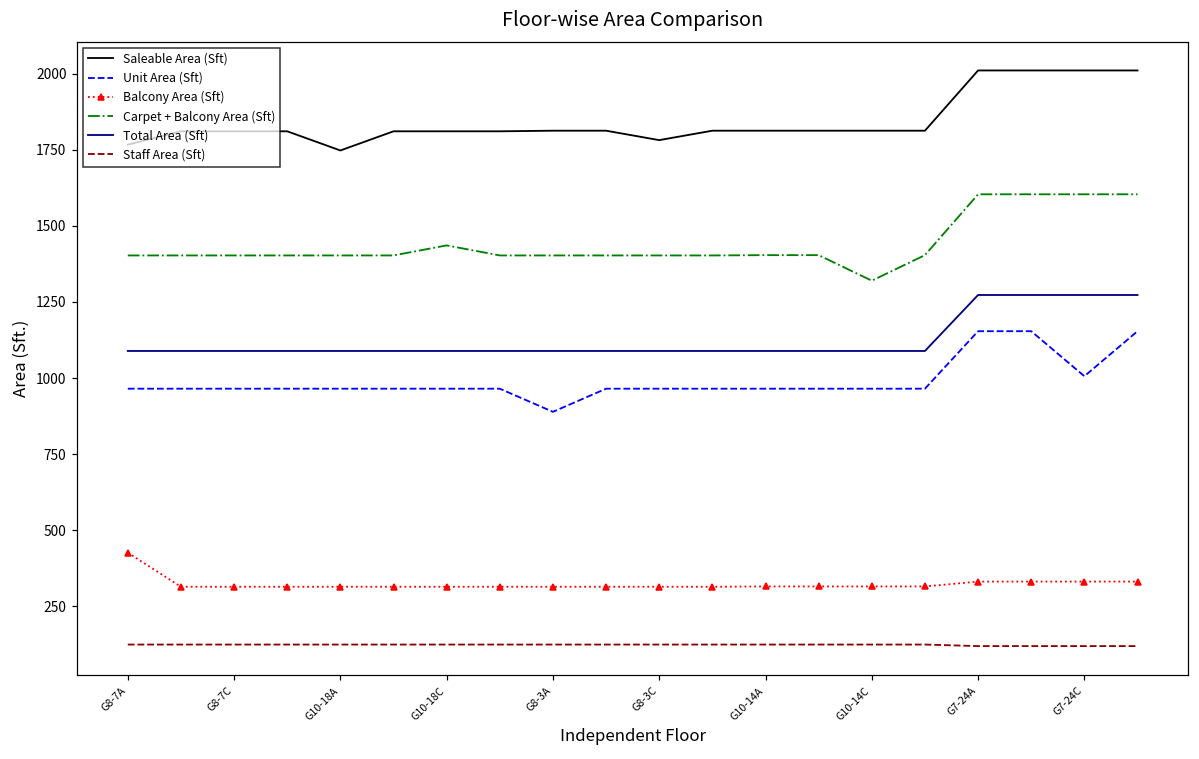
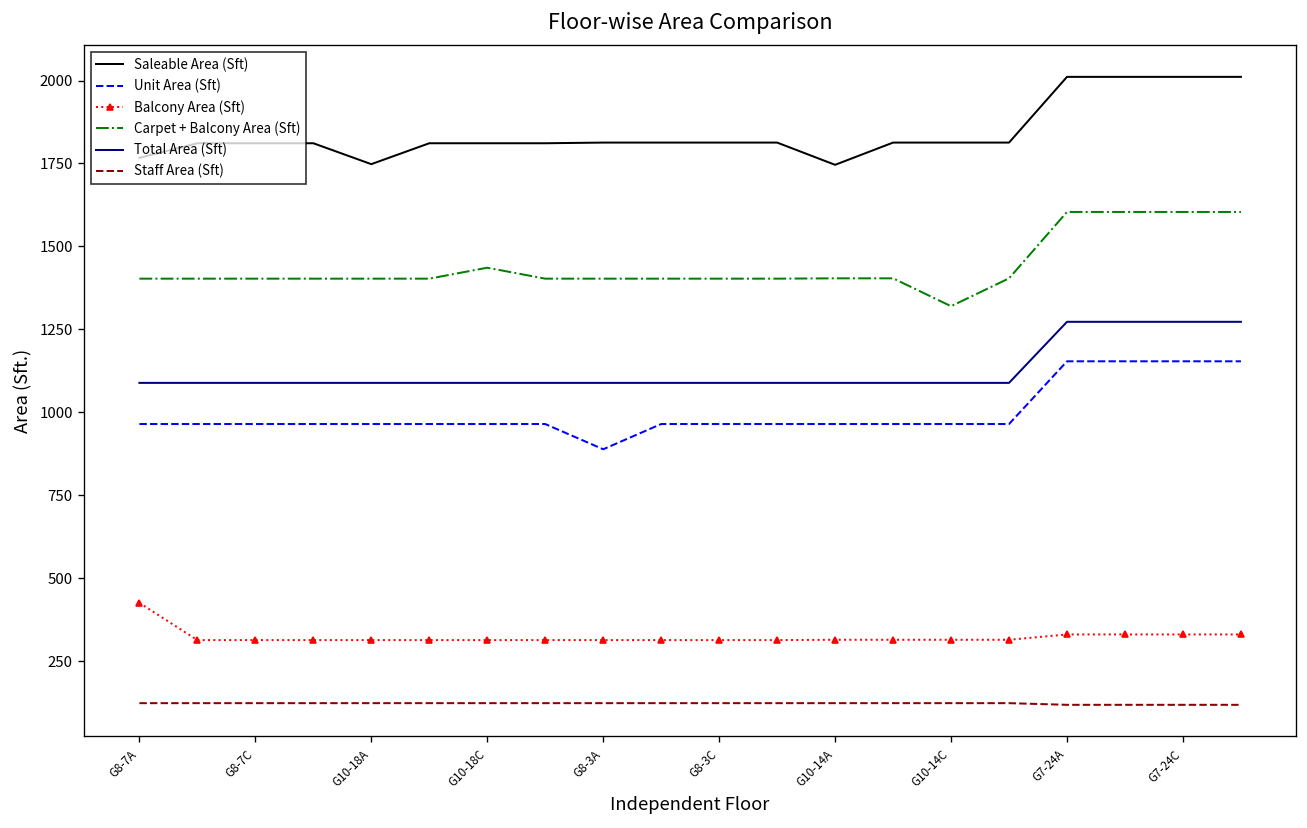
Saleable Area (Sft), G8-3C: 1780 -> 1810
Saleable Area (Sft), G10-14A: 1810 -> 1750
Unit Area (Sft), G7-24C: 1010 -> 1150
